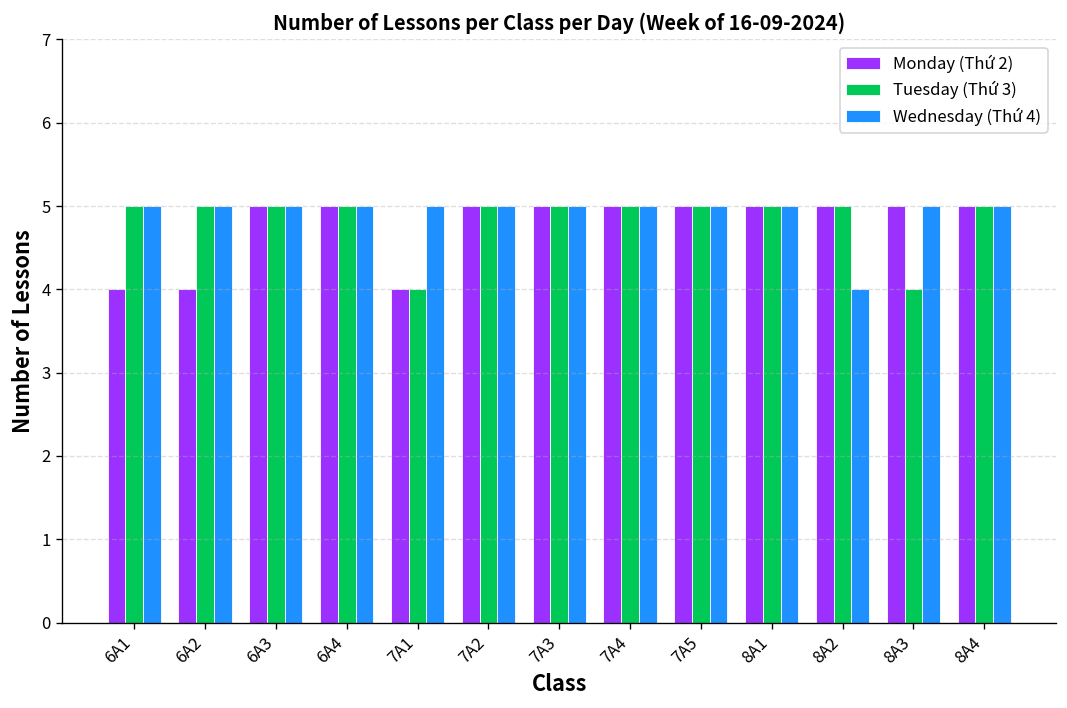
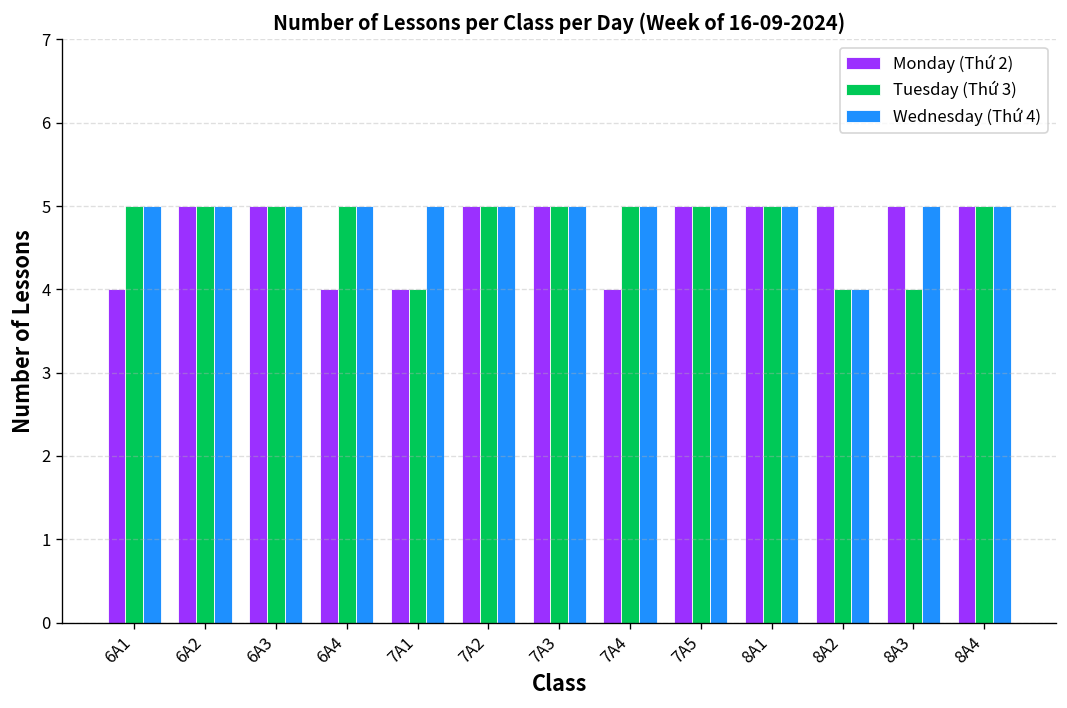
Monday (Thứ 2), 6A2: 4 -> 5
Monday (Thứ 2), 6A4: 5 -> 4
Monday (Thứ 2), 7A4: 5 -> 4
Tuesday (Thứ 3), 8A2: 5 -> 4
